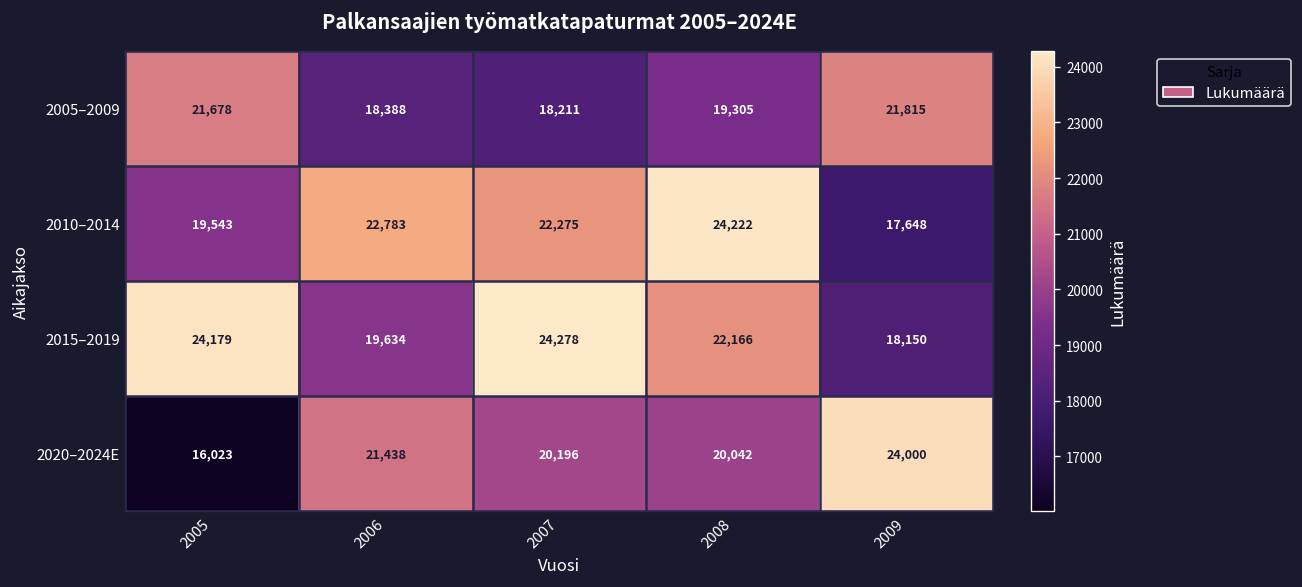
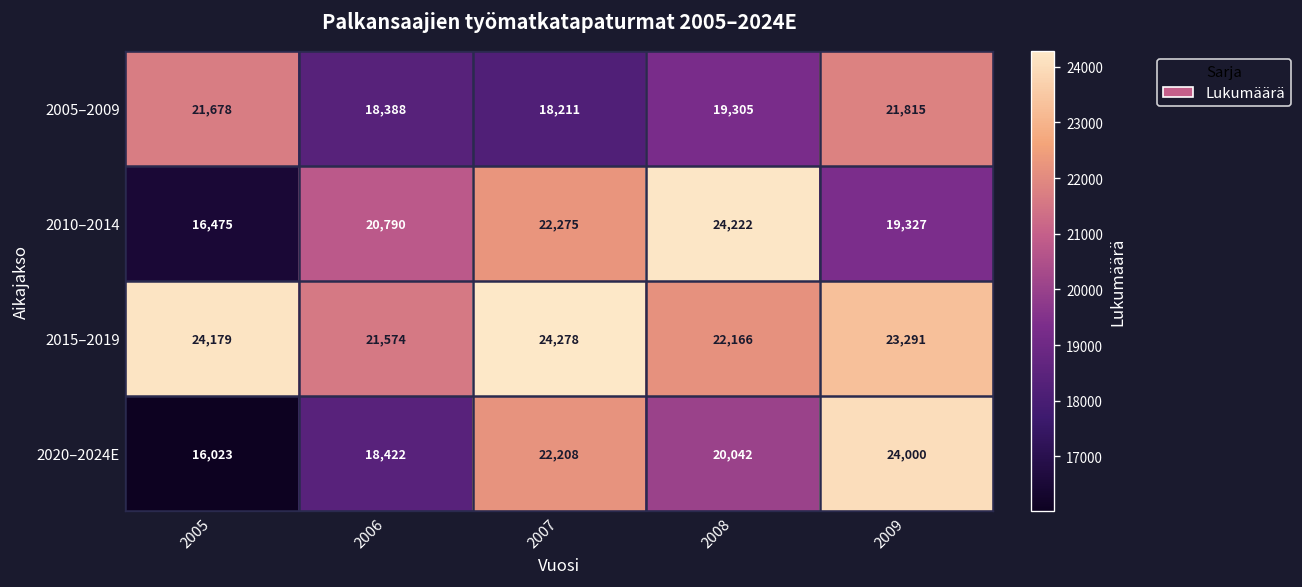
2010–2014, 2005: 19,543 -> 16,475
2010–2014, 2006: 22,783 -> 20,790
2010–2014, 2009: 17,648 -> 19,327
2015–2019, 2006: 19,634 -> 21,574
2015–2019, 2009: 18,150 -> 23,291
2020–2024E, 2006: 21,438 -> 18,422
2020–2024E, 2007: 20,196 -> 22,208
